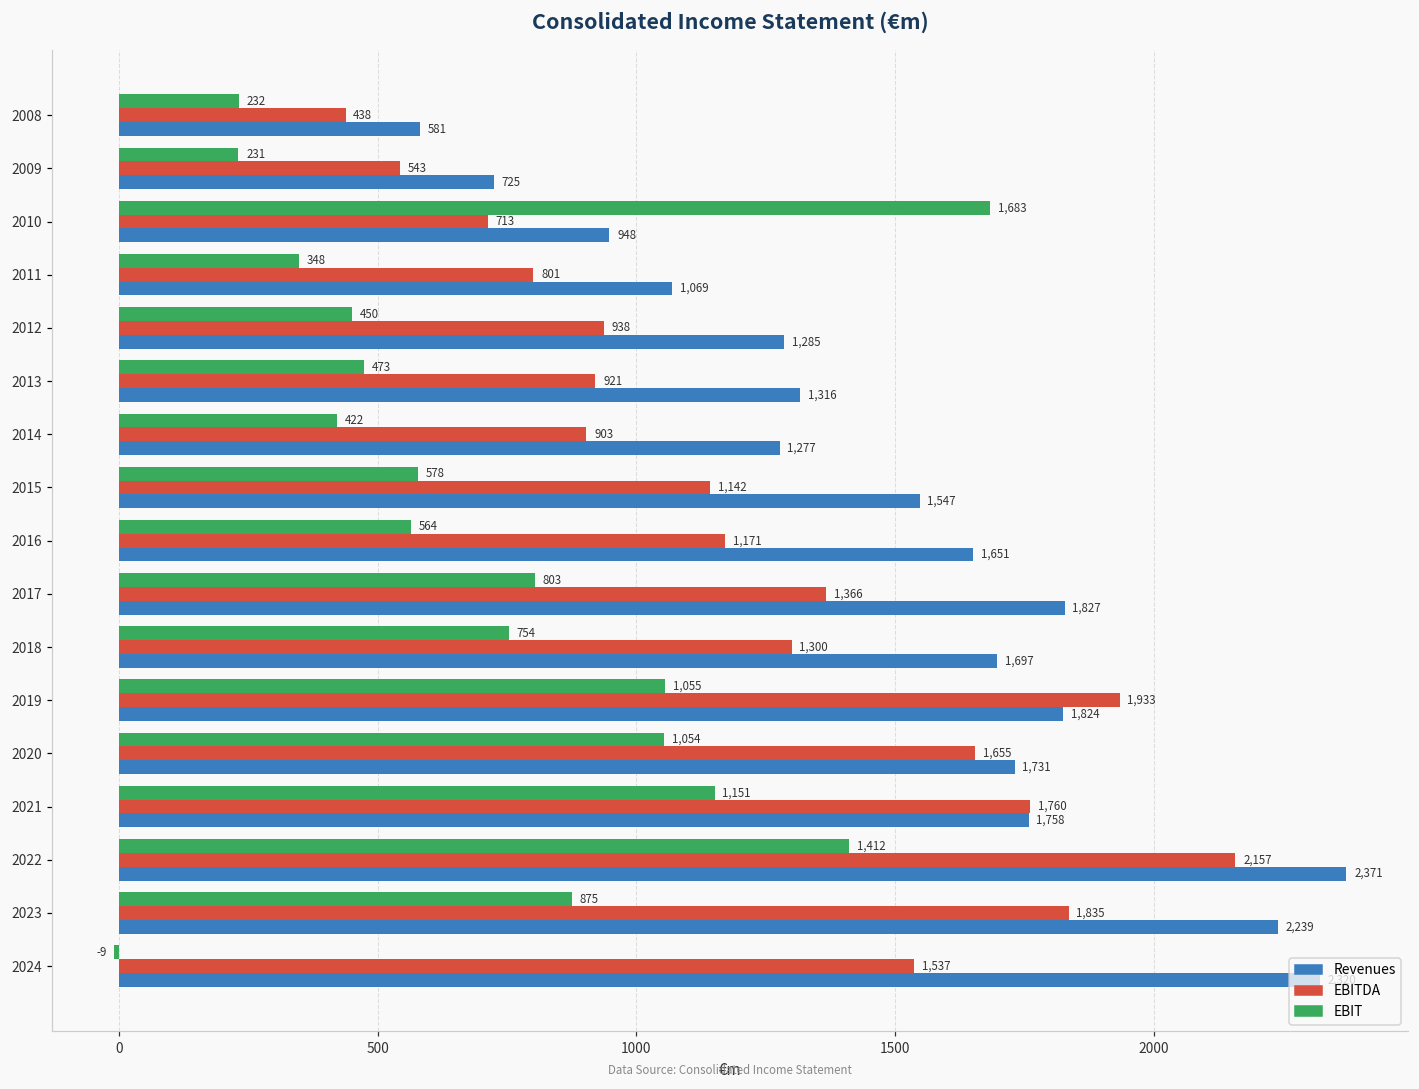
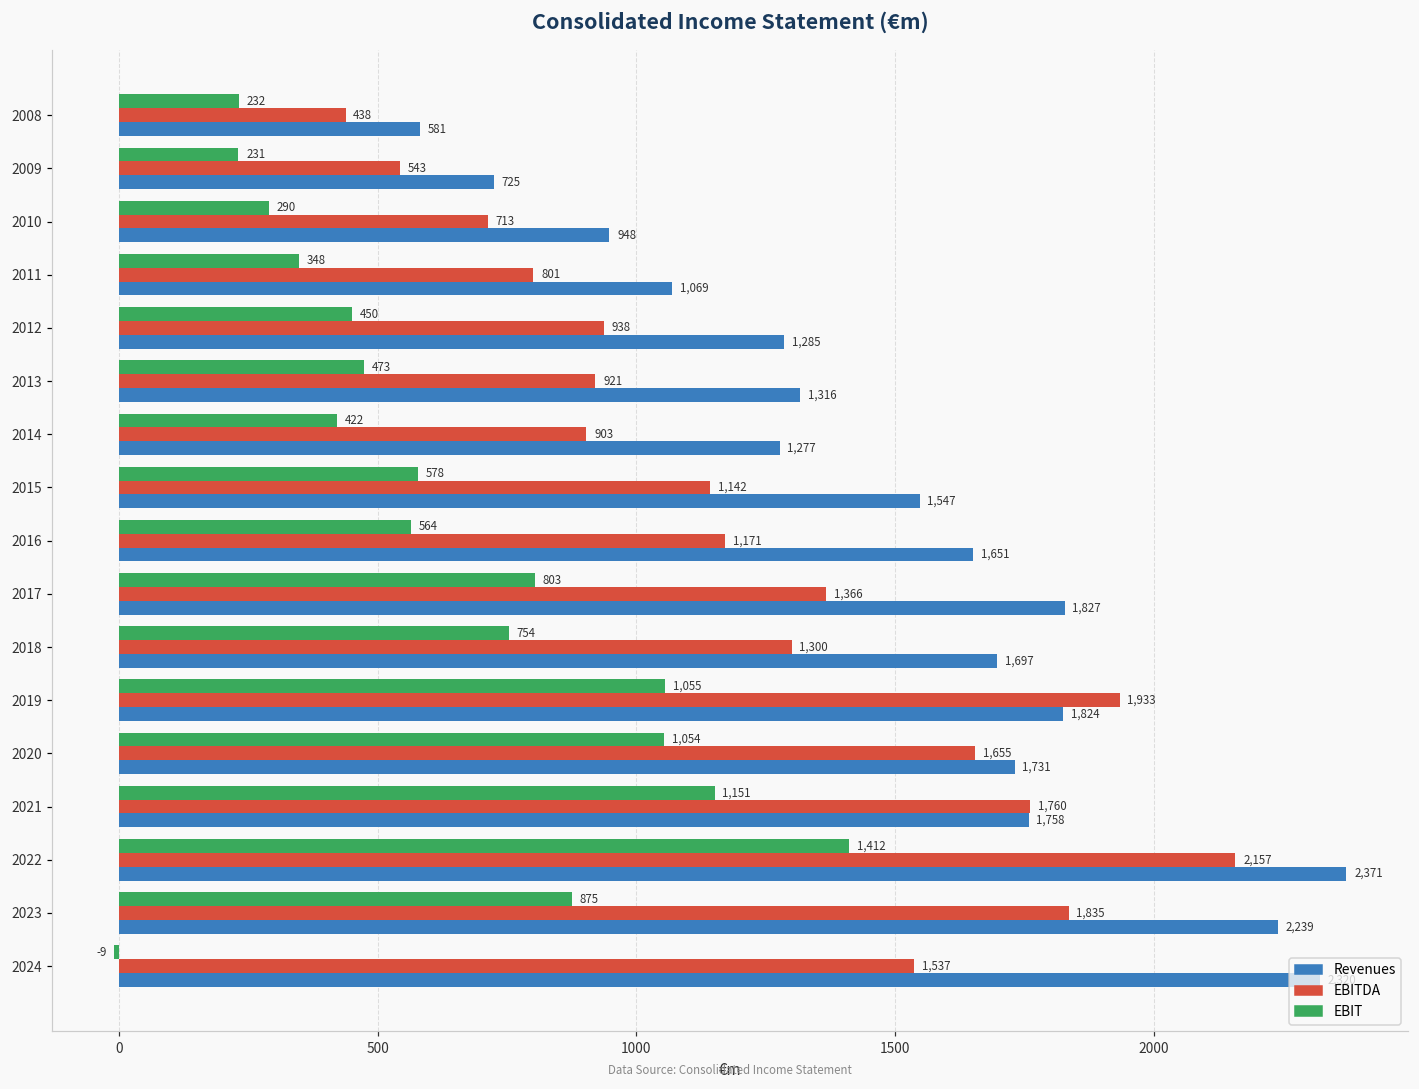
EBIT, 2010: 1,683 -> 290
